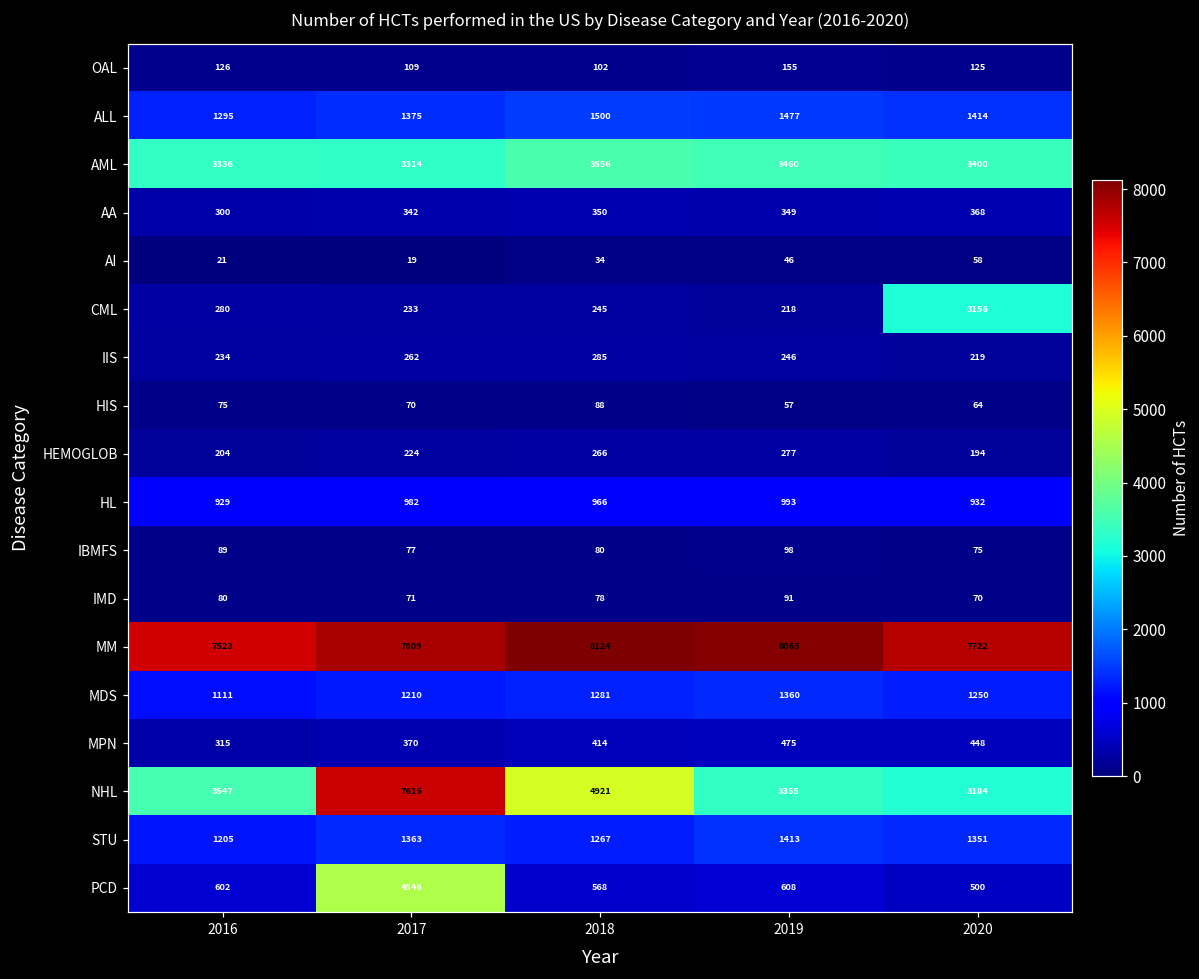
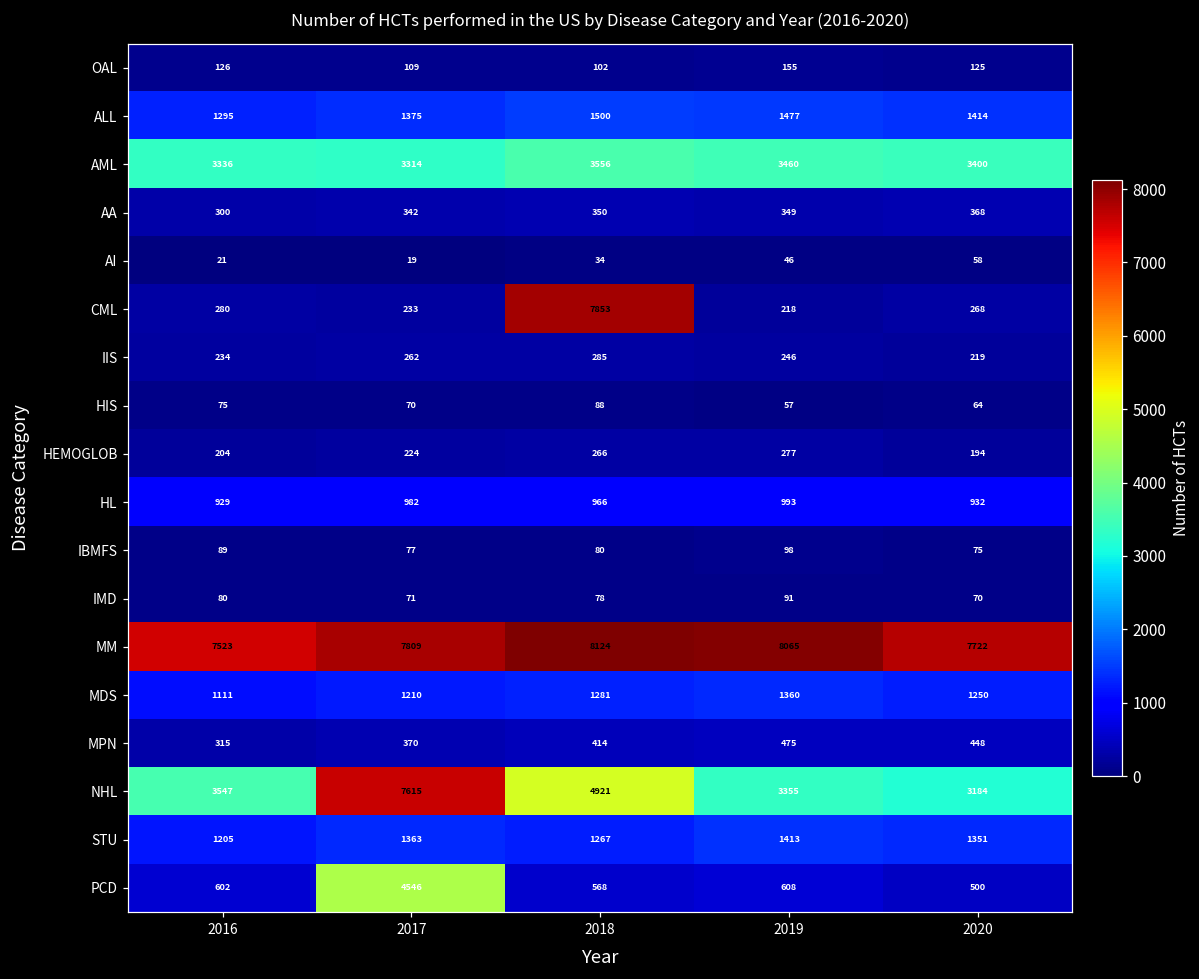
CML, 2018: 245 -> 7853
CML, 2020: 3156 -> 268
